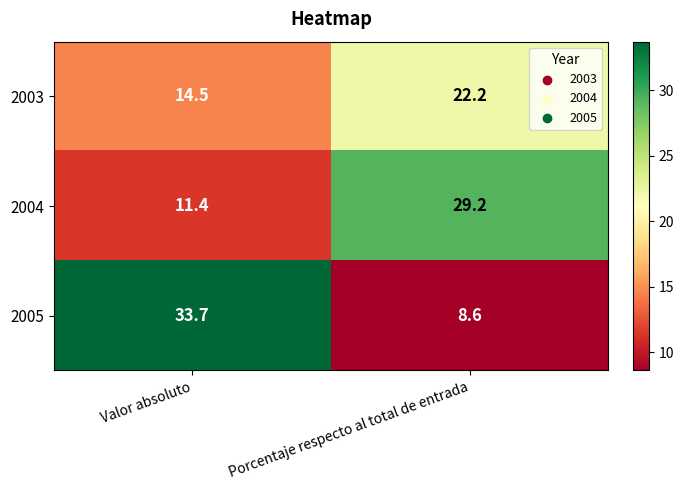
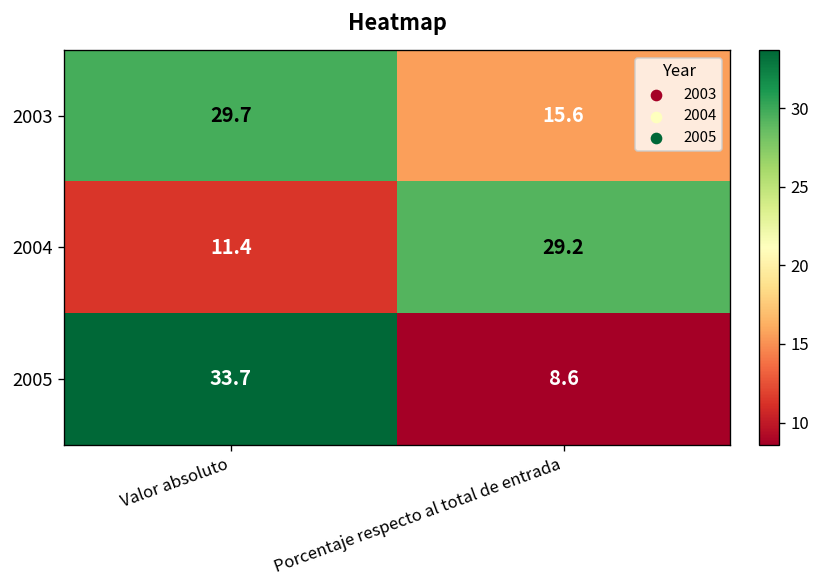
2003, Valor absoluto: 14.5 -> 29.7
2003, Porcentaje respecto al total de entrada: 22.2 -> 15.6
